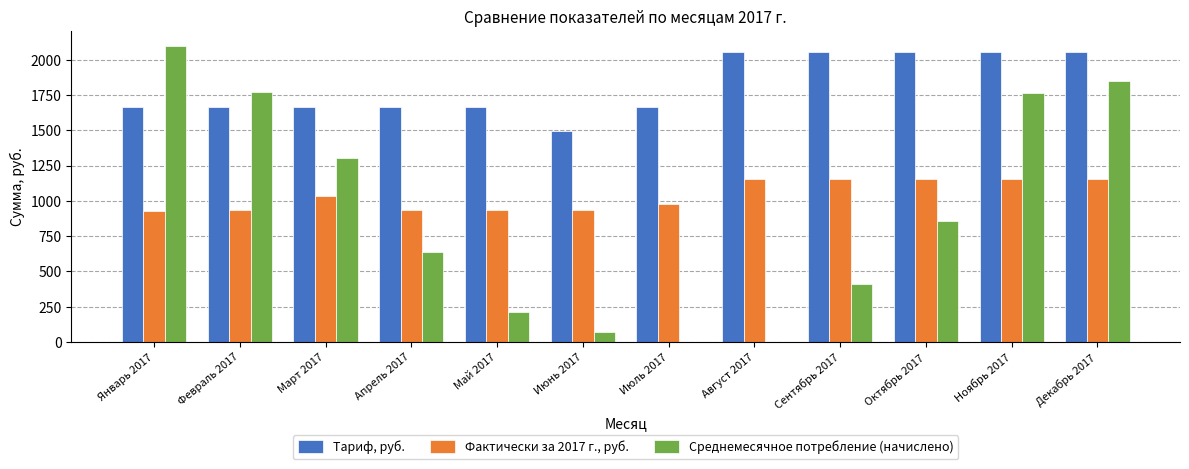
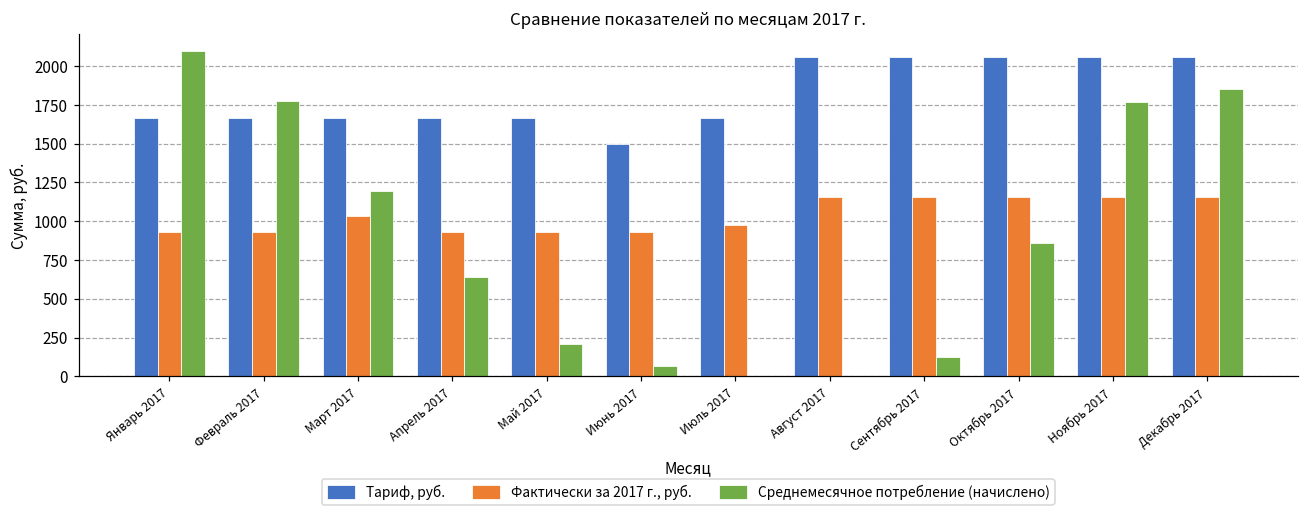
Среднемесячное потребление (начислено), Март 2017: 1310 -> 1200
Среднемесячное потребление (начислено), Сентябрь 2017: 410 -> 130
